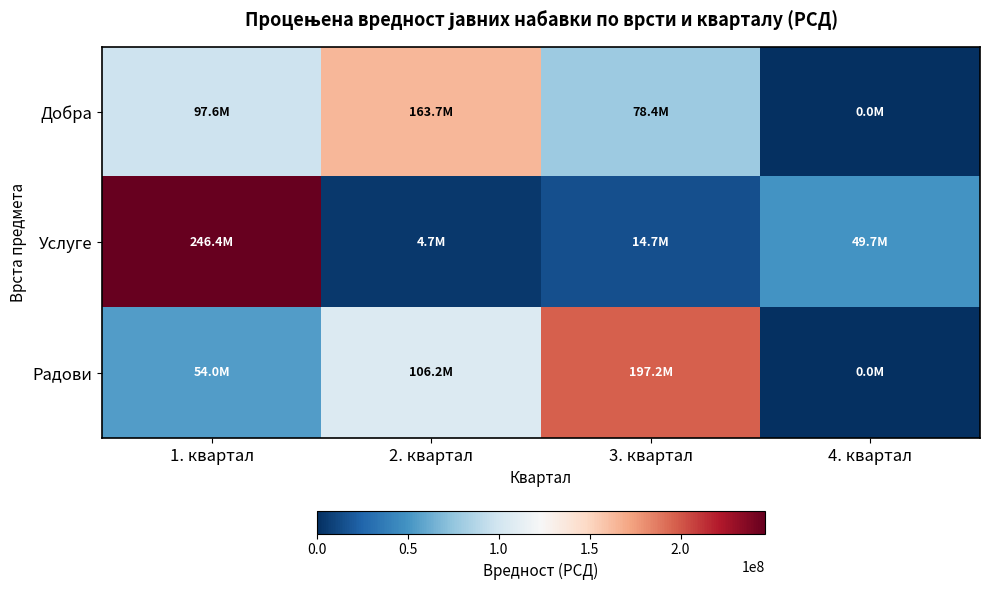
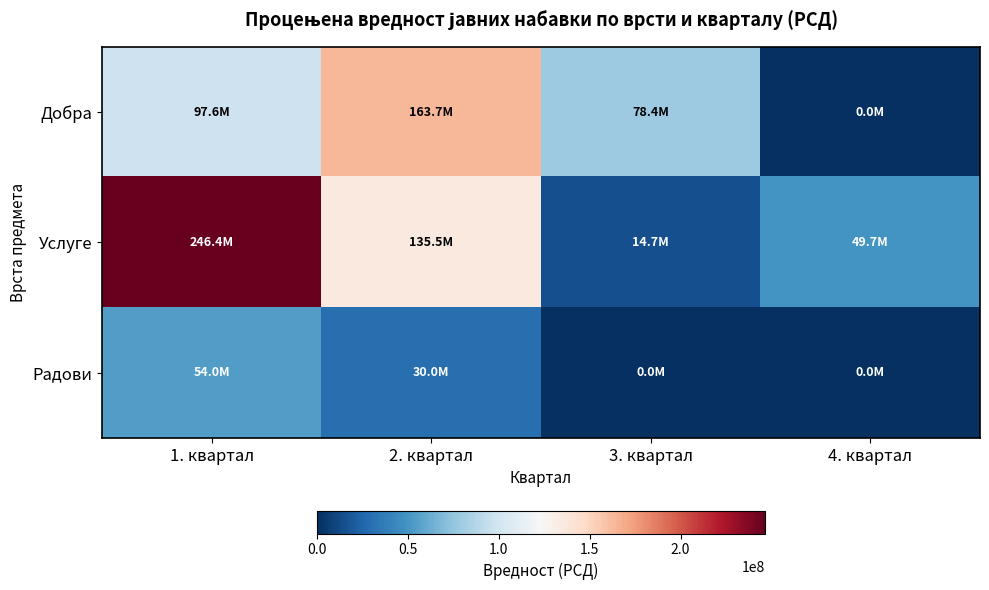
Услуге, 2. квартал: 4.7М -> 135.5М
Радови, 2. квартал: 106.2М -> 30.0М
Радови, 3. квартал: 197.2М -> 0.0М
